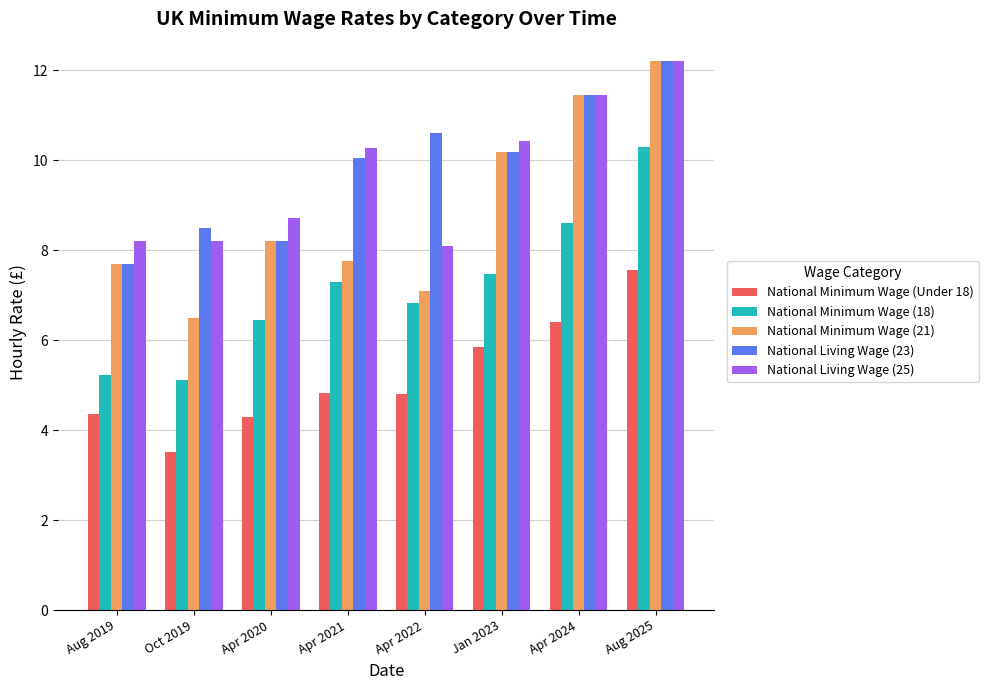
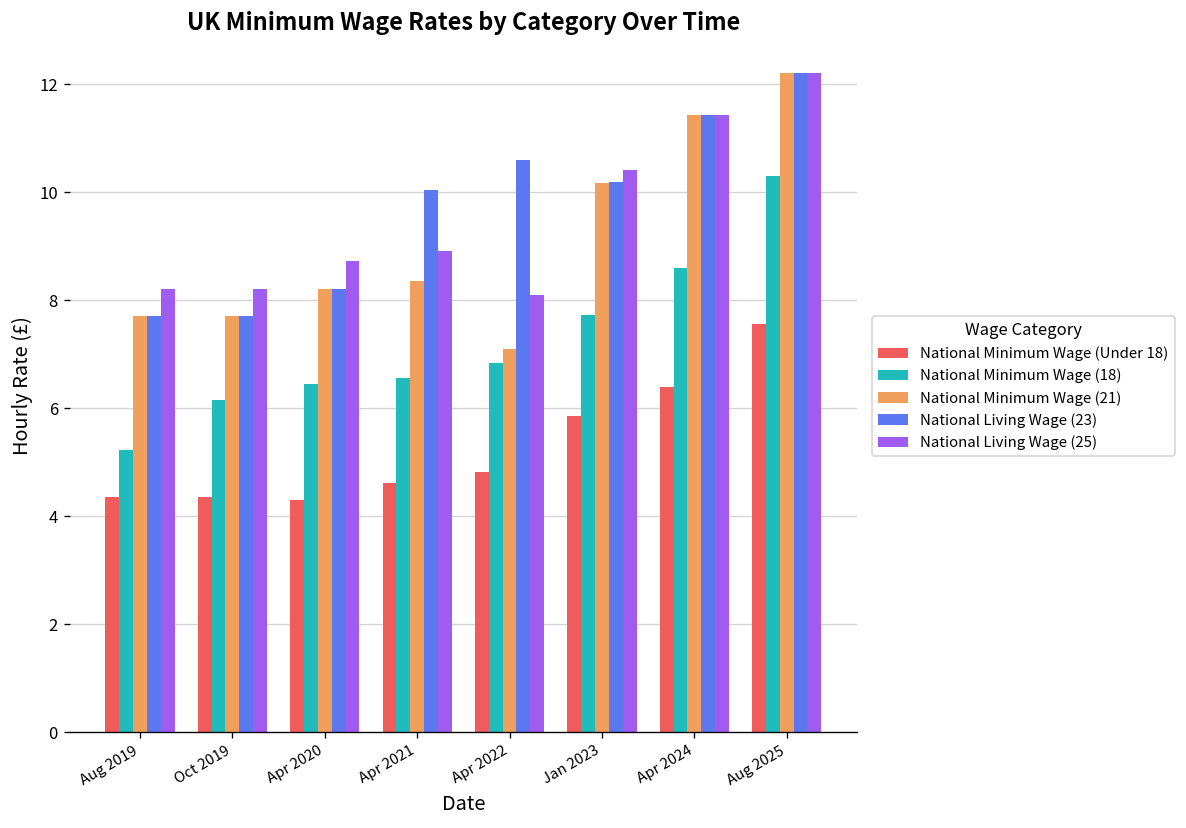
National Minimum Wage (Under 18), Oct 2019: 3.5 -> 4.4
National Minimum Wage (18), Oct 2019: 5.1 -> 6.2
National Minimum Wage (21), Oct 2019: 6.5 -> 7.7
National Living Wage (23), Oct 2019: 8.5 -> 7.7
National Minimum Wage (Under 18), Apr 2021: 4.8 -> 4.6
National Minimum Wage (18), Apr 2021: 7.3 -> 6.6
National Minimum Wage (21), Apr 2021: 7.8 -> 8.4
National Living Wage (25), Apr 2021: 10.3 -> 8.9
National Minimum Wage (18), Jan 2023: 7.5 -> 7.7
